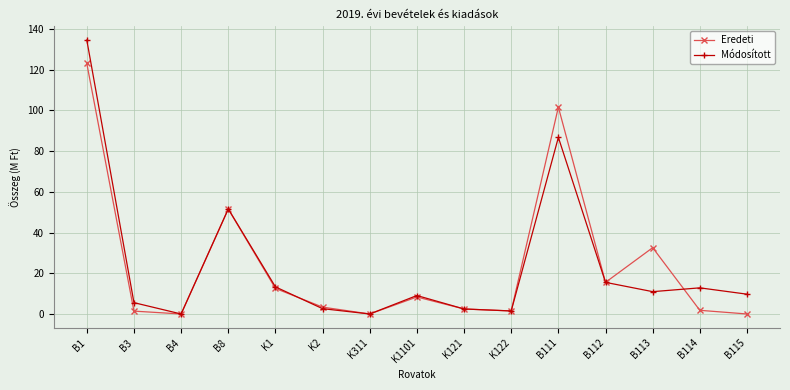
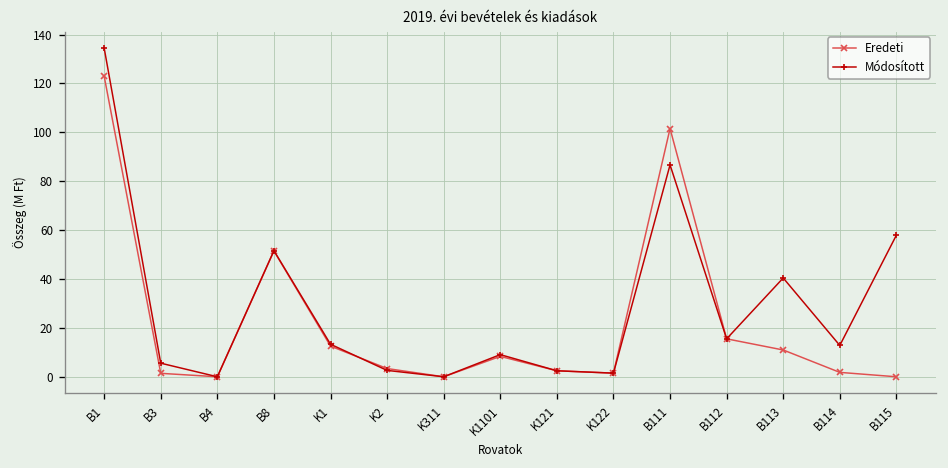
Eredeti, B113: 33 -> 11
Módosított, B113: 11 -> 40
Módosított, B115: 10 -> 58
